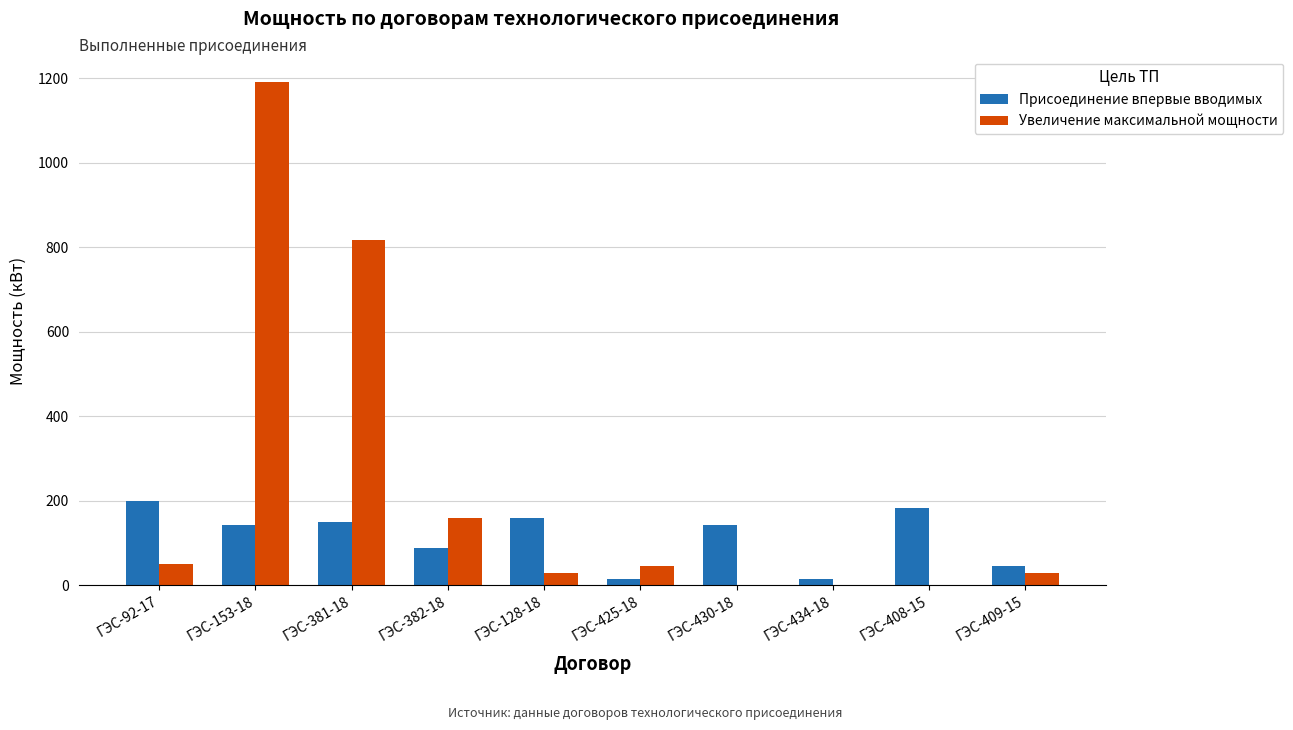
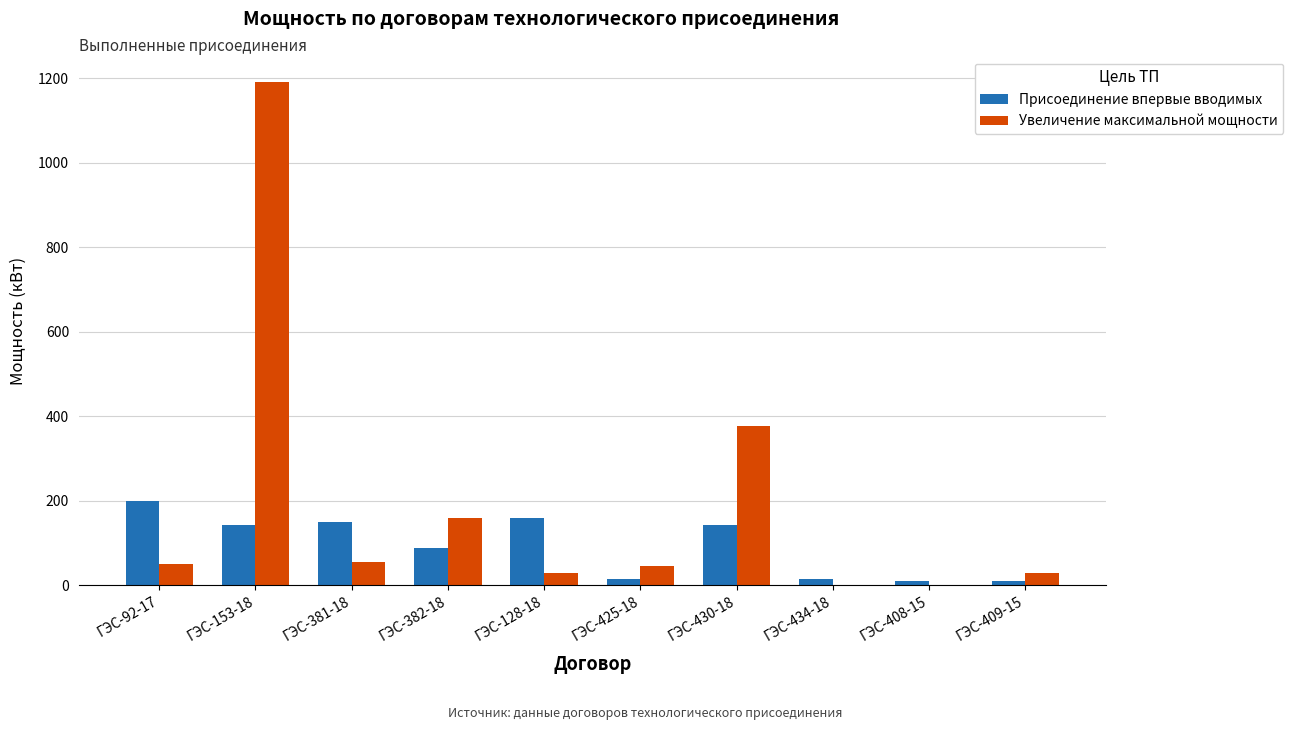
Увеличение максимальной мощности, ГЭС-381-18: 820 -> 60
Увеличение максимальной мощности, ГЭС-430-18: 0 -> 380
Присоединение впервые вводимых, ГЭС-408-15: 180 -> 10
Присоединение впервые вводимых, ГЭС-409-15: 50 -> 10
